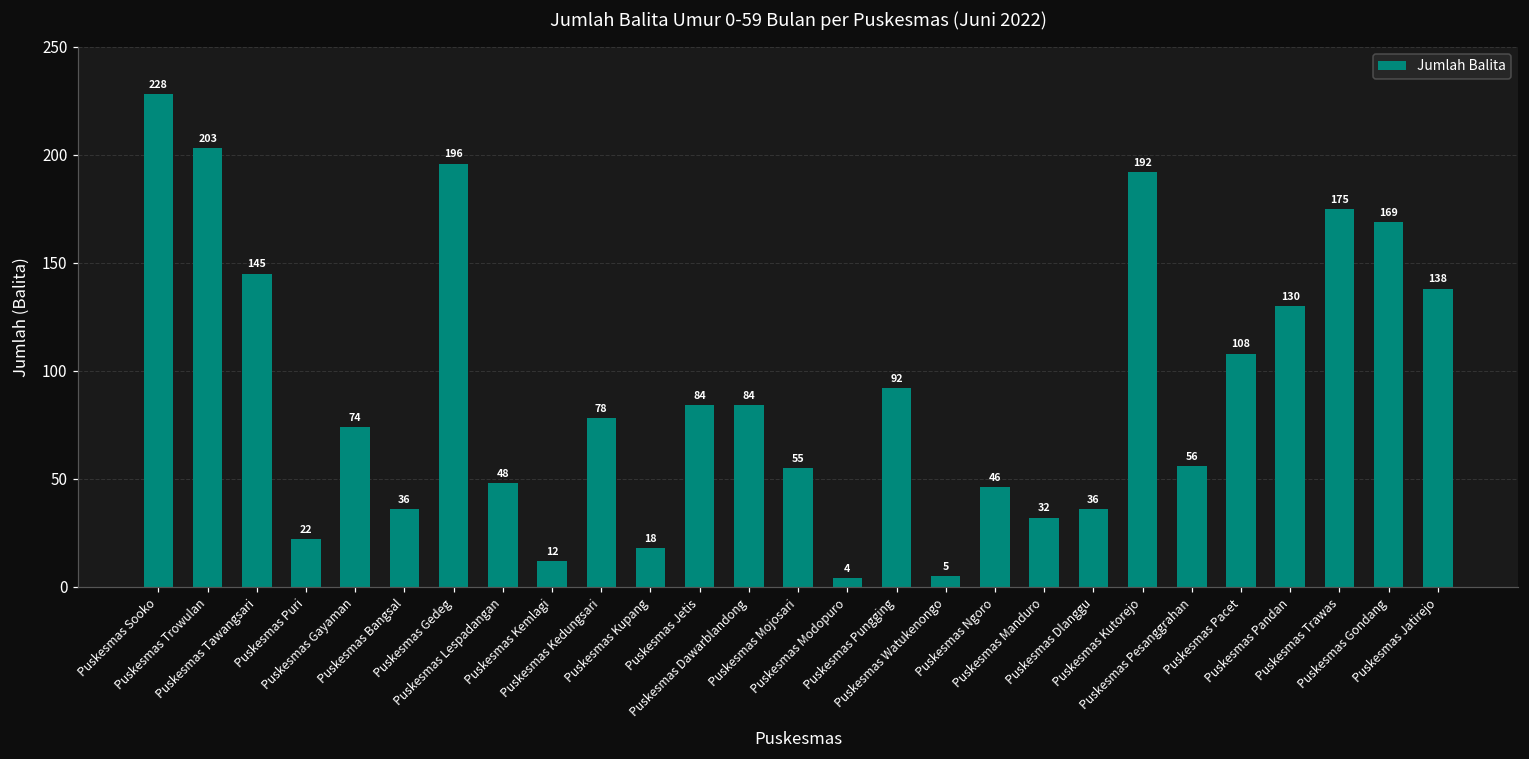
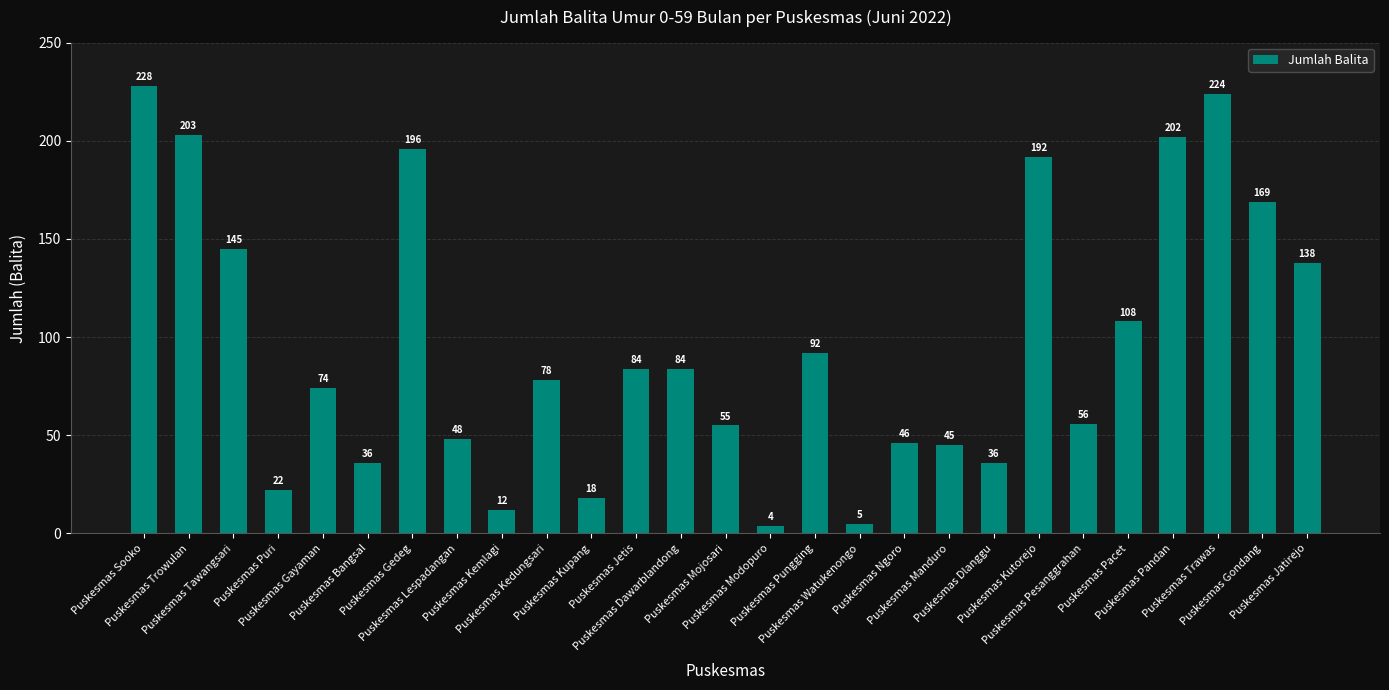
Puskesmas Manduro: 32 -> 45
Puskesmas Pandan: 130 -> 202
Puskesmas Trawas: 175 -> 224
